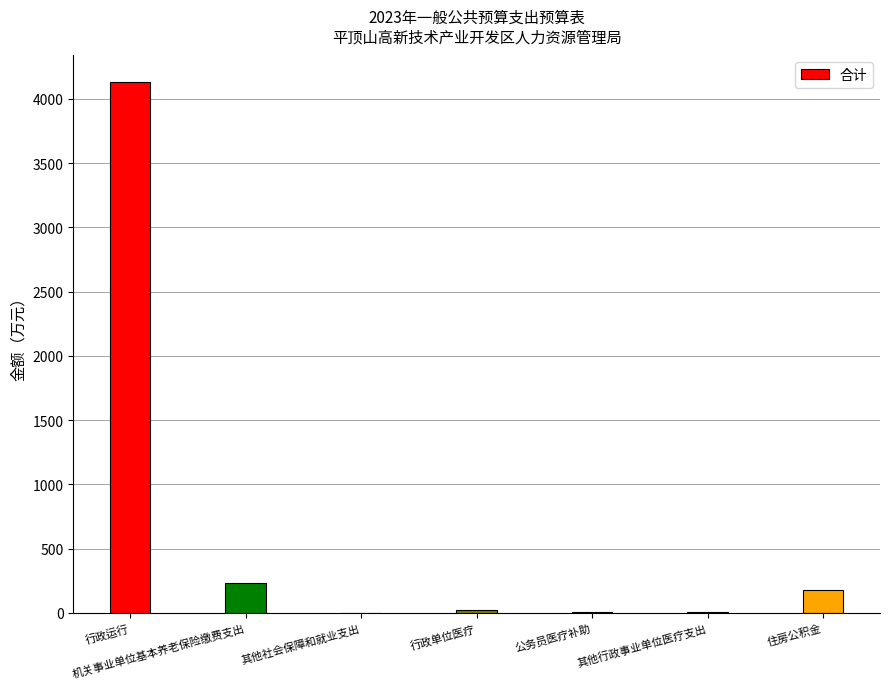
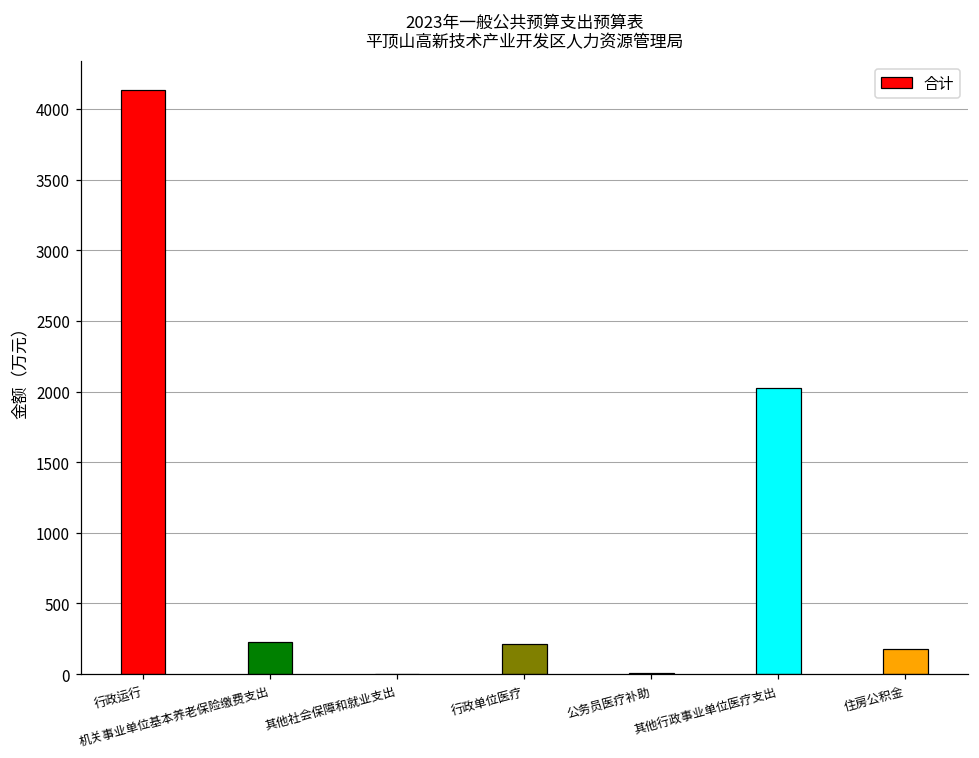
行政单位医疗: 20 -> 210
其他行政事业单位医疗支出: 0 -> 2030
